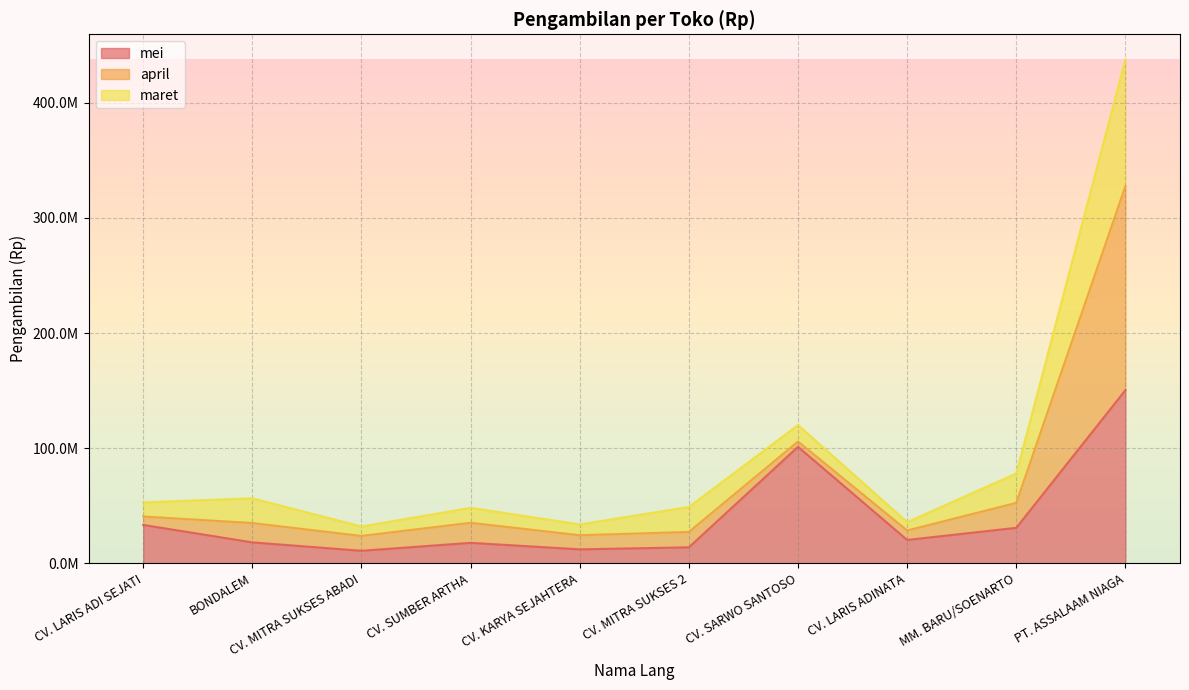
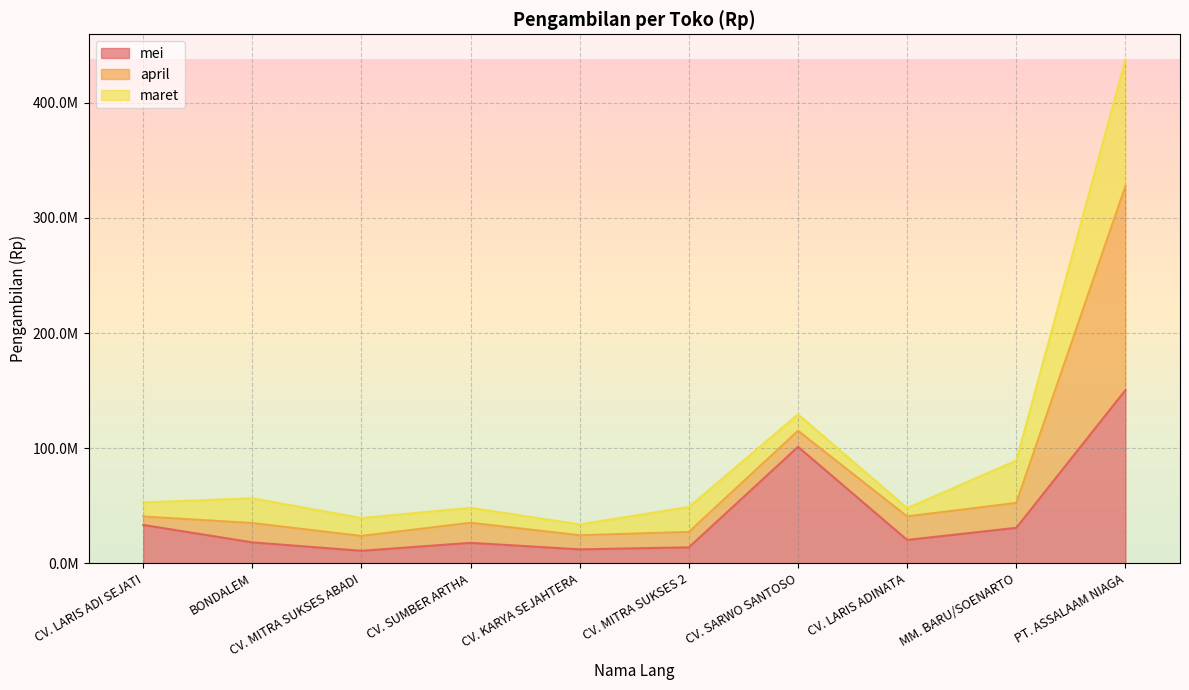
maret, CV. MITRA SUKSES ABADI: 8000000 -> 16000000
april, CV. SARWO SANTOSO: 5000000 -> 14000000
april, CV. LARIS ADINATA: 8000000 -> 20000000
maret, MM. BARU/SOENARTO: 26000000 -> 37000000
